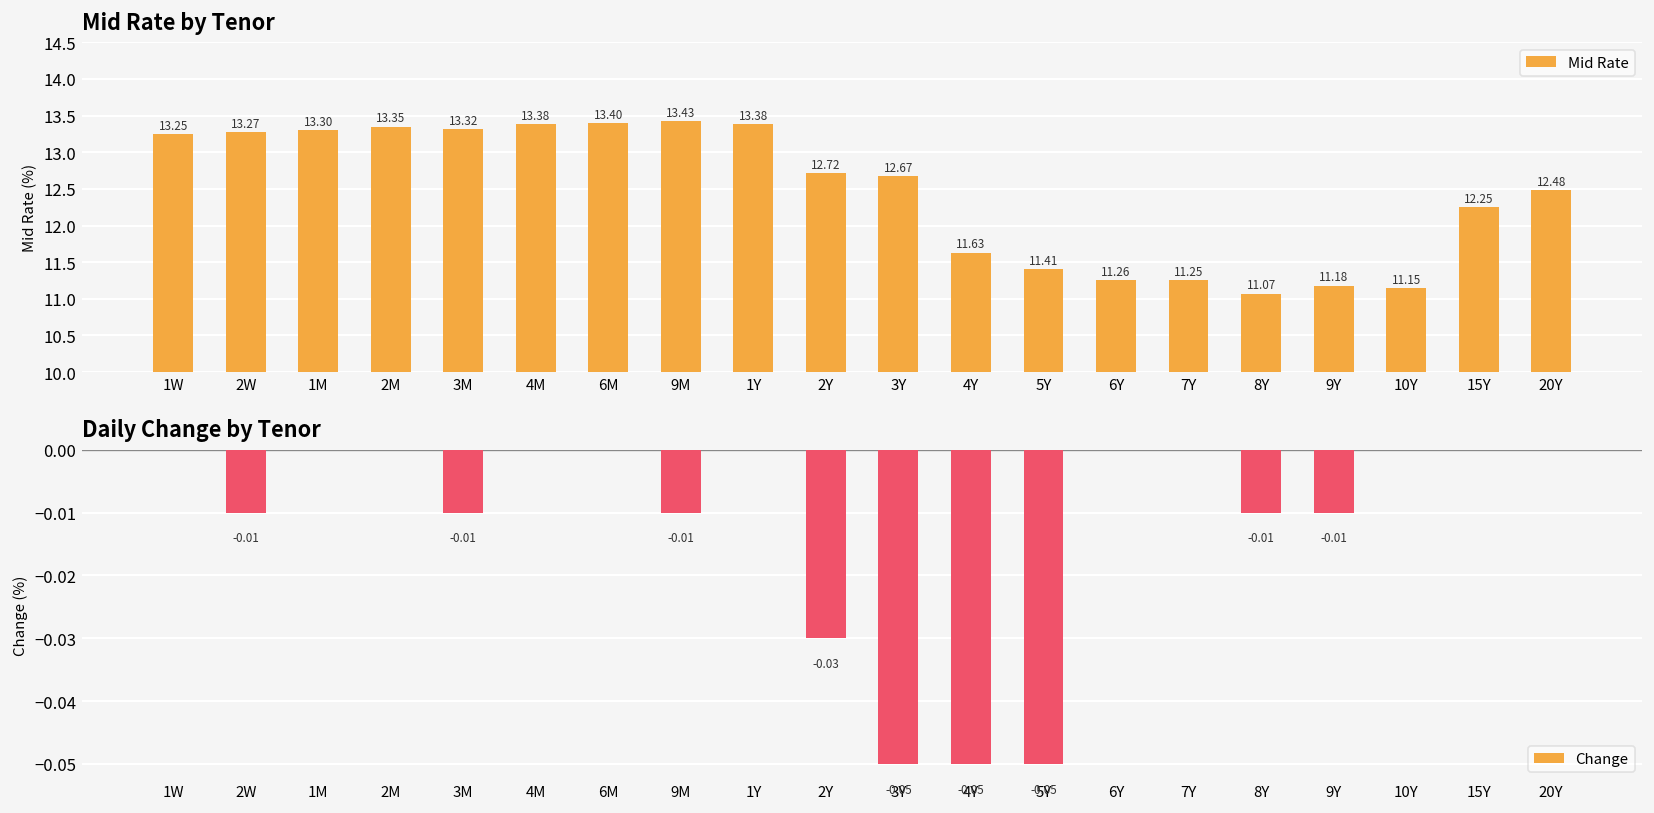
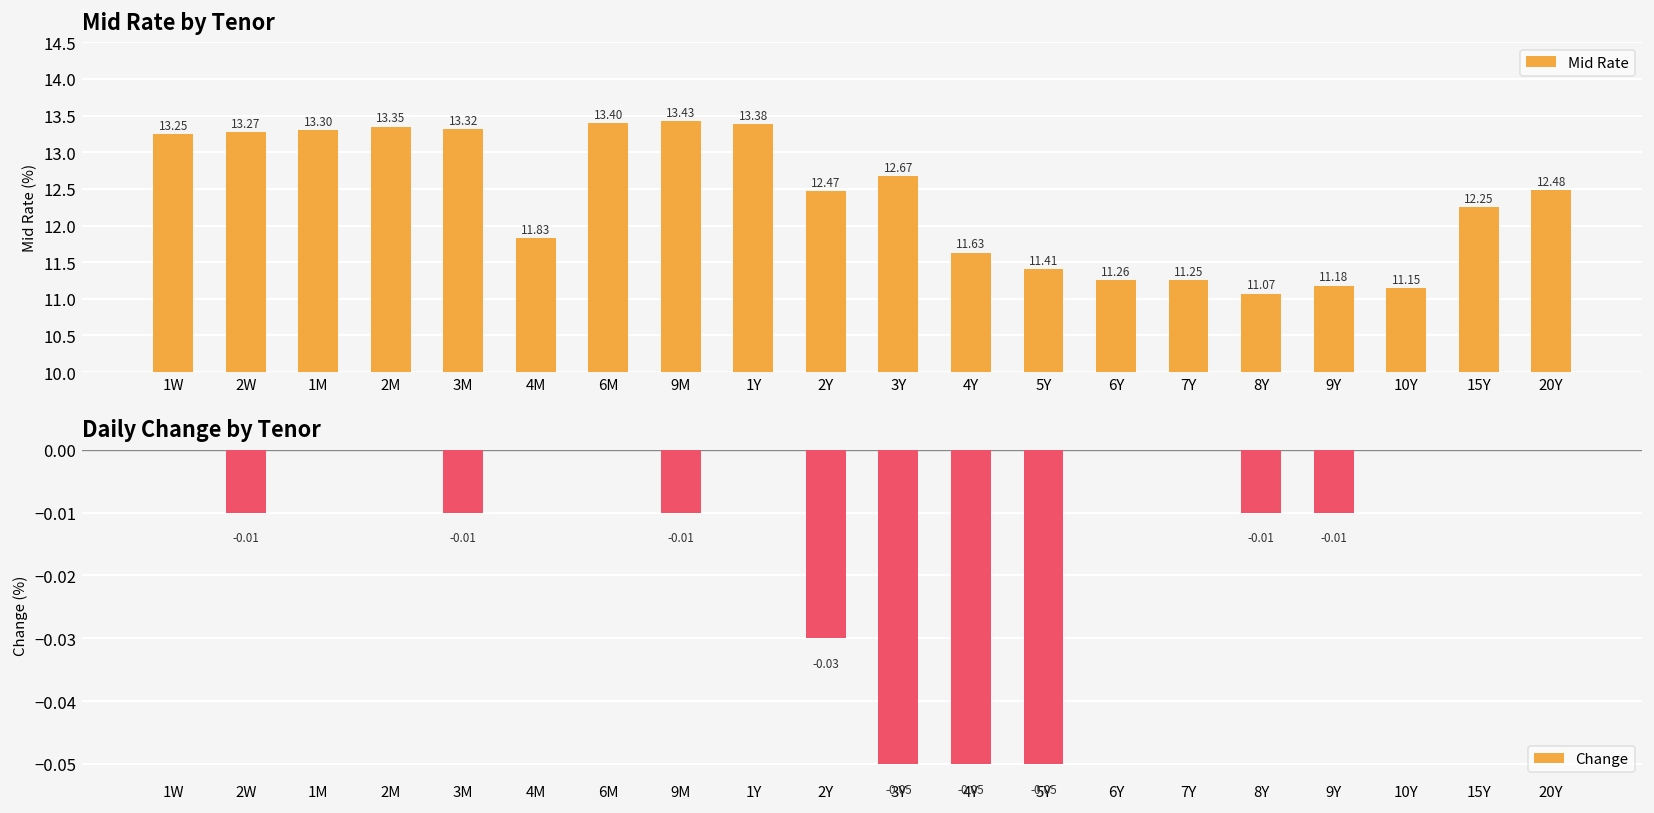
Mid Rate by Tenor, 4M: 13.38 -> 11.83
Mid Rate by Tenor, 2Y: 12.72 -> 12.47
